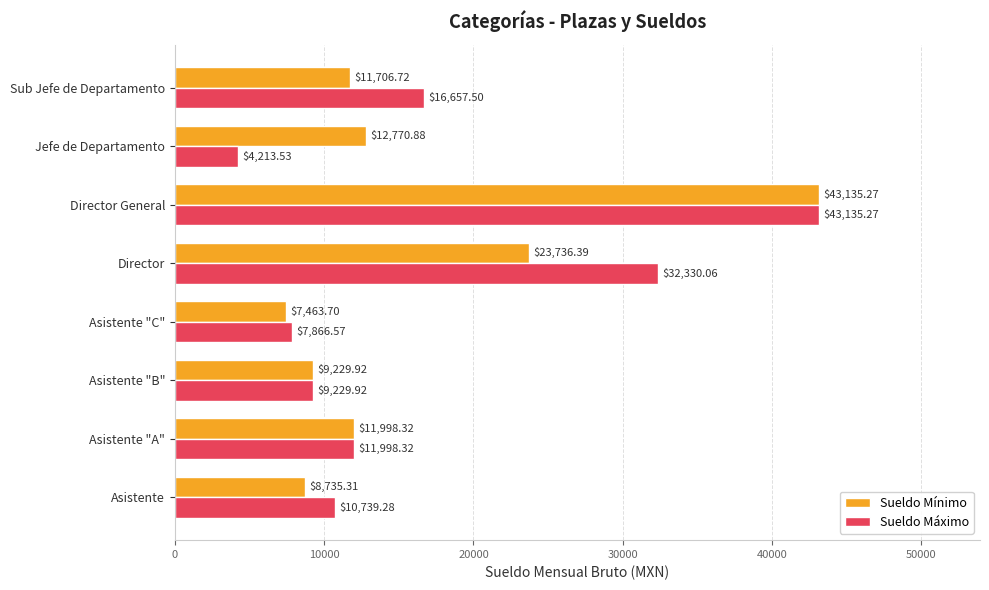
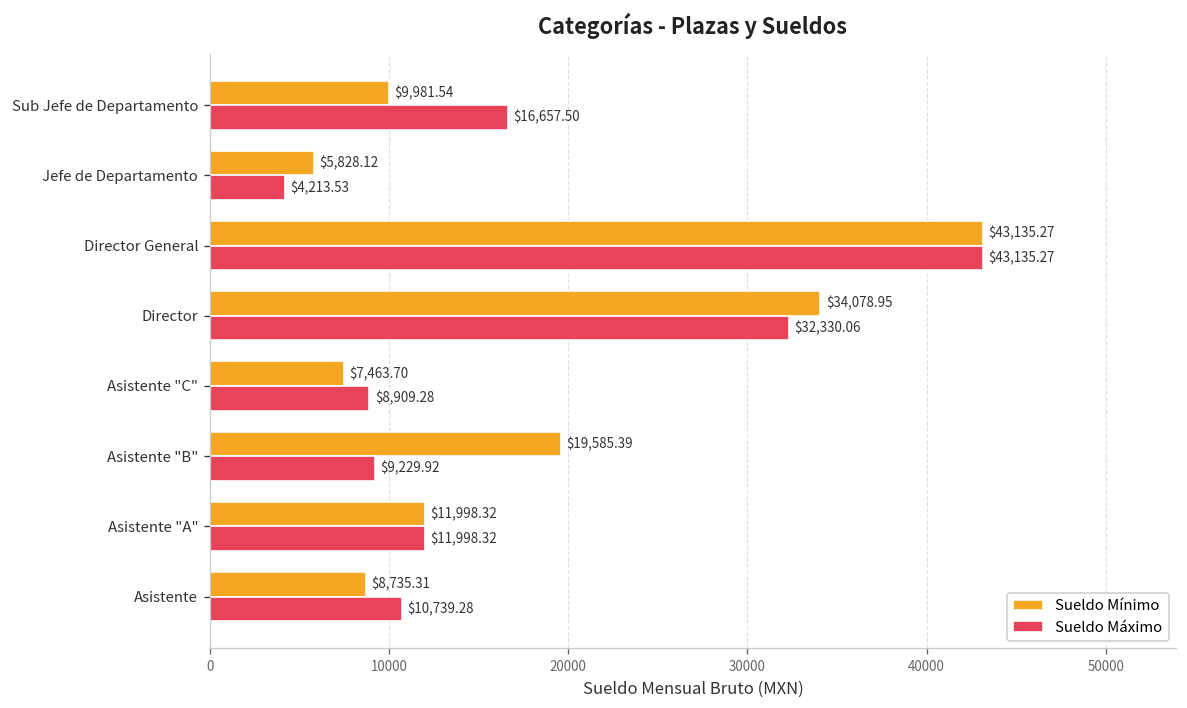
Sueldo Mínimo, Sub Jefe de Departamento: $11,706.72 -> $9,981.54
Sueldo Mínimo, Jefe de Departamento: $12,770.88 -> $5,828.12
Sueldo Mínimo, Director: $23,736.39 -> $34,078.95
Sueldo Máximo, Asistente "C": $7,866.57 -> $8,909.28
Sueldo Mínimo, Asistente "B": $9,229.92 -> $19,585.39
